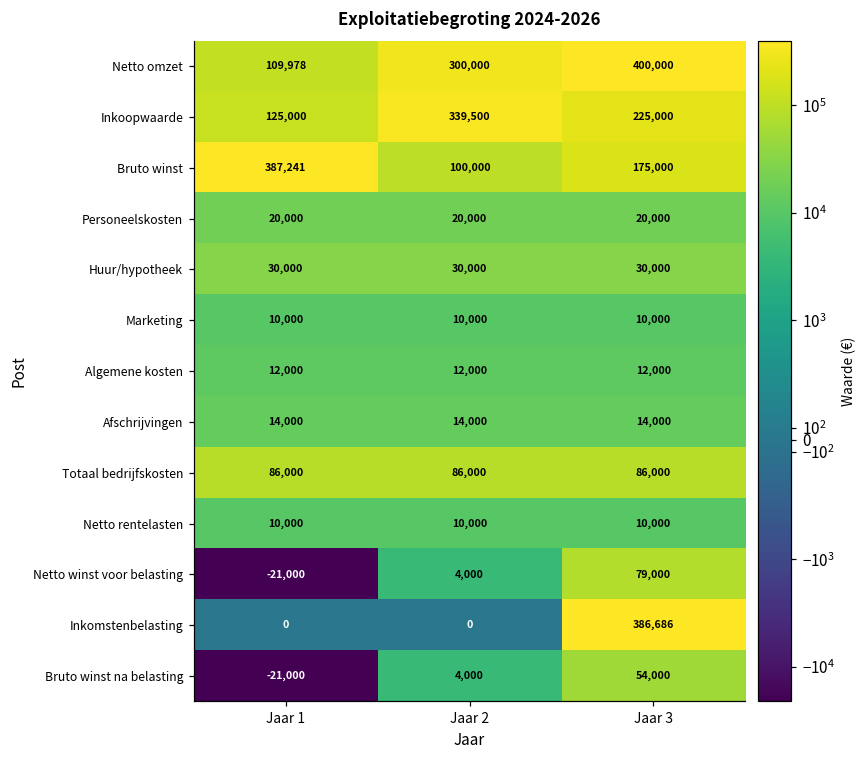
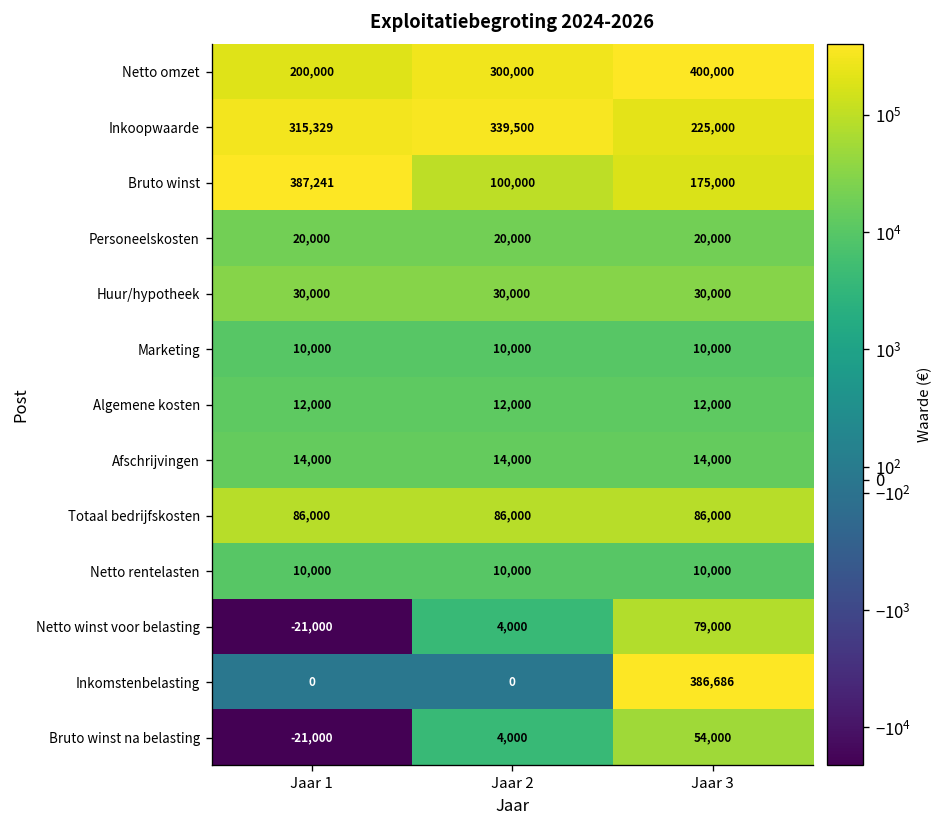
Netto omzet, Jaar 1: 109,978 -> 200,000
Inkoopwaarde, Jaar 1: 125,000 -> 315,329
